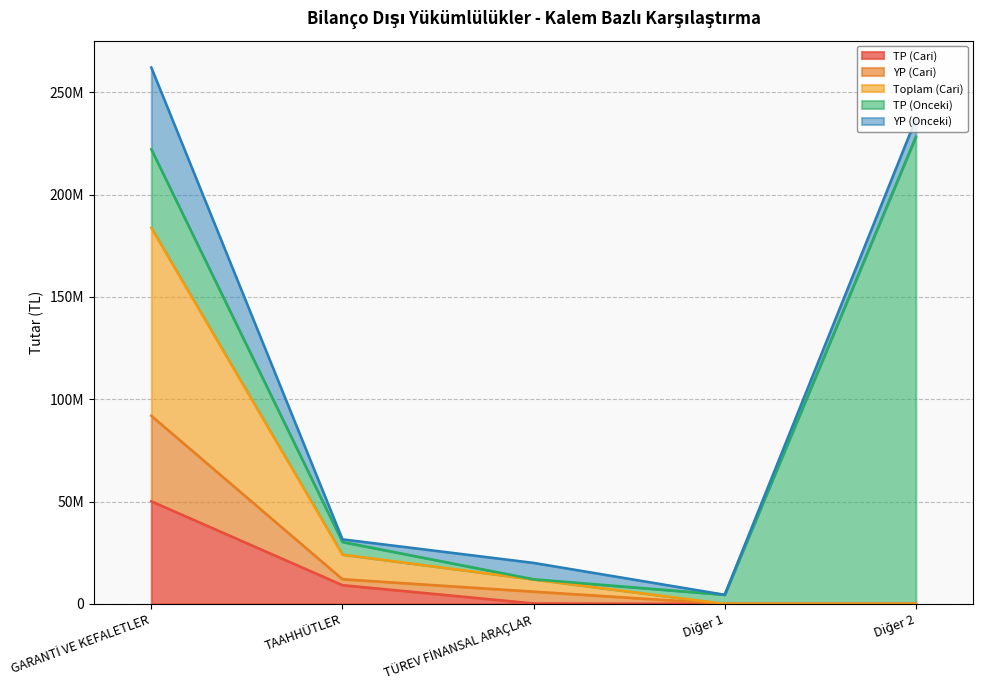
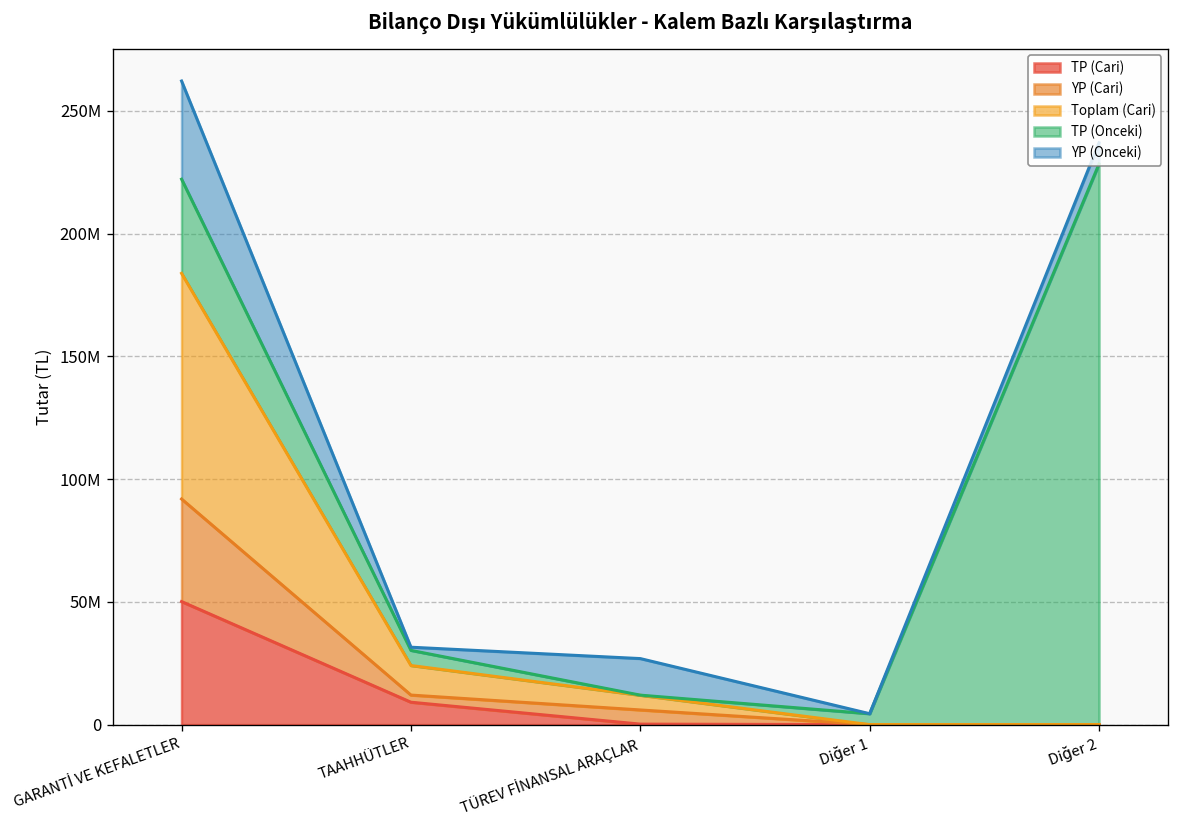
YP (Onceki), TÜREV FİNANSAL ARAÇLAR: 8000000 -> 15000000
